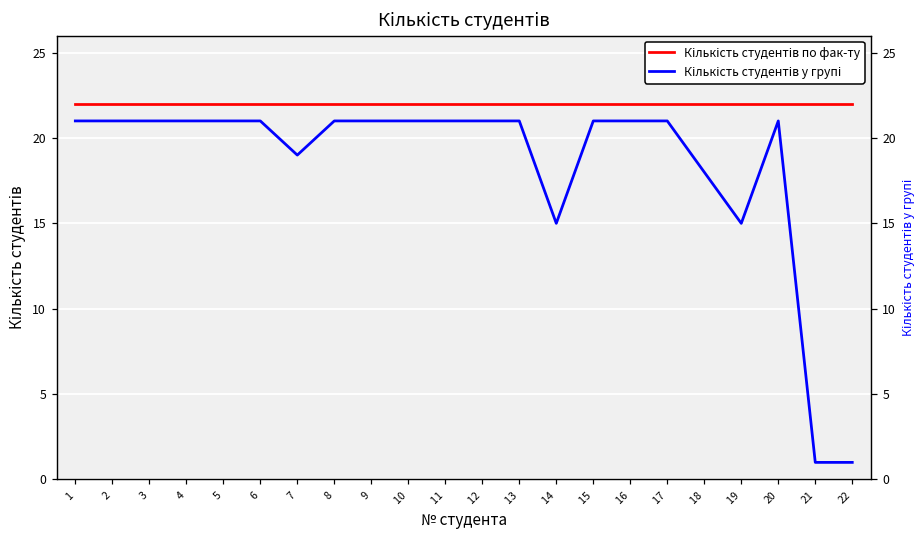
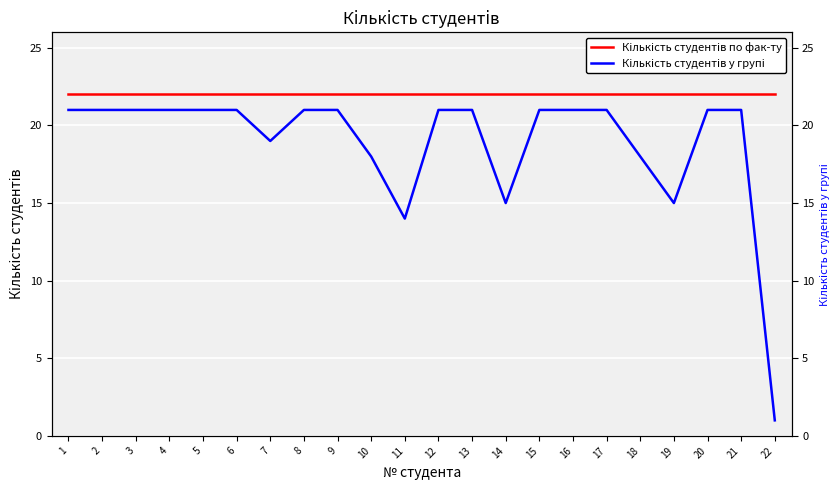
Кількість студентів у групі, 10: 21 -> 18
Кількість студентів у групі, 11: 21 -> 14
Кількість студентів у групі, 21: 1 -> 21
